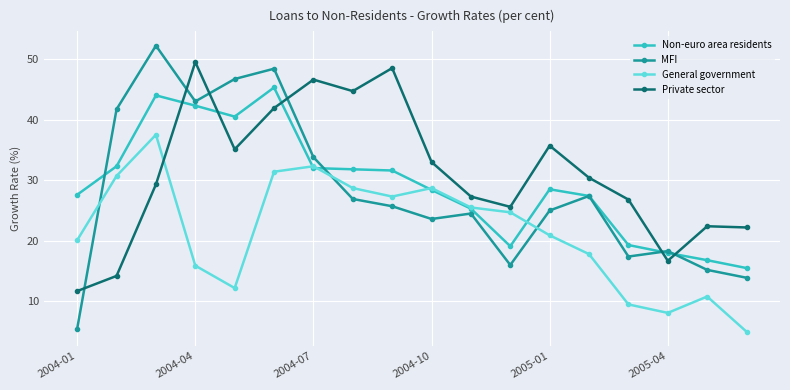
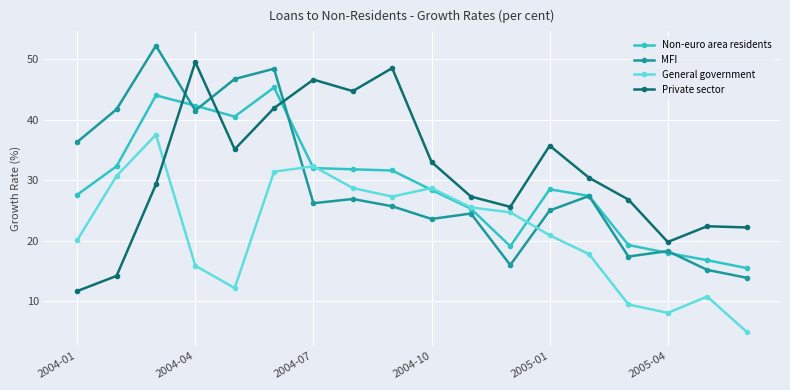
MFI, 2004-01: 6 -> 36
MFI, 2004-04: 43 -> 42
MFI, 2004-07: 34 -> 26
Private sector, 2005-04: 17 -> 20
